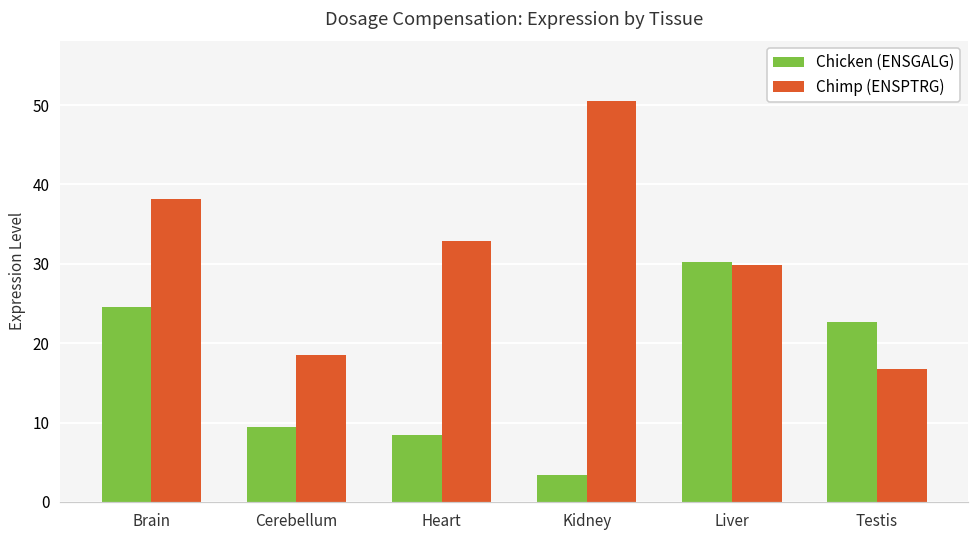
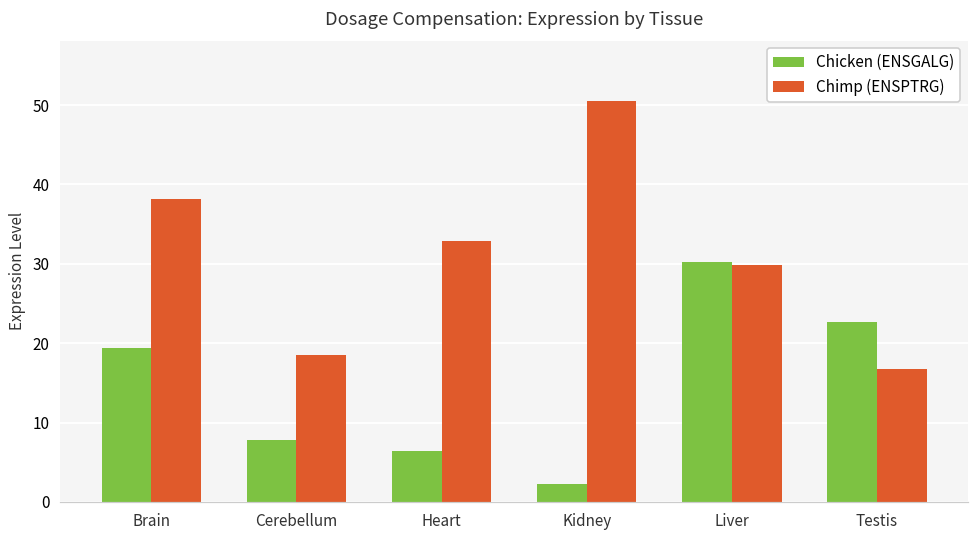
Chicken (ENSGALG), Brain: 25 -> 19
Chicken (ENSGALG), Cerebellum: 9 -> 8
Chicken (ENSGALG), Heart: 8 -> 6
Chicken (ENSGALG), Kidney: 3 -> 2
